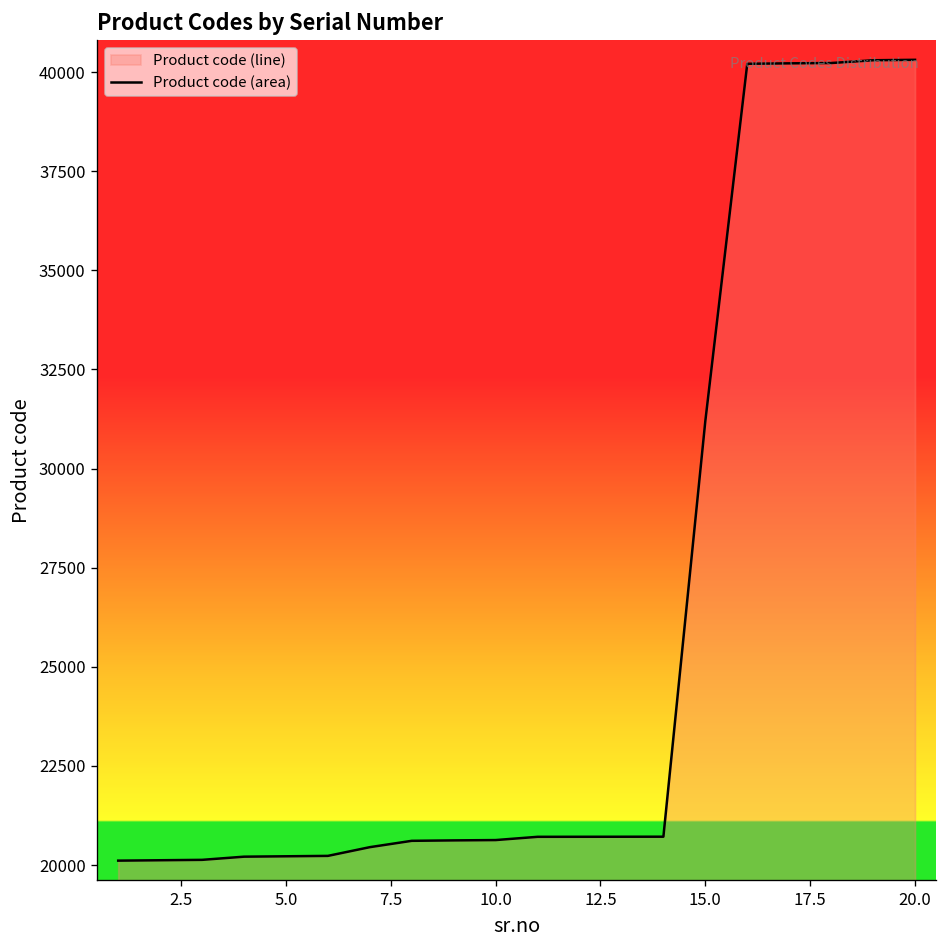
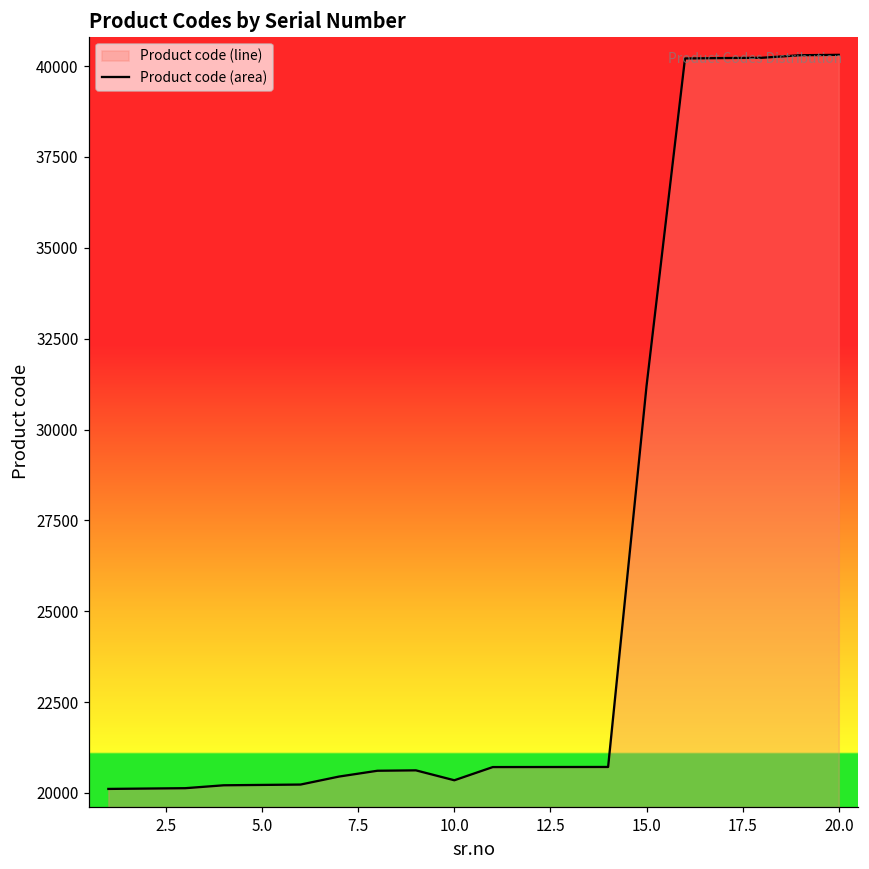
10.0: 20600 -> 20300
